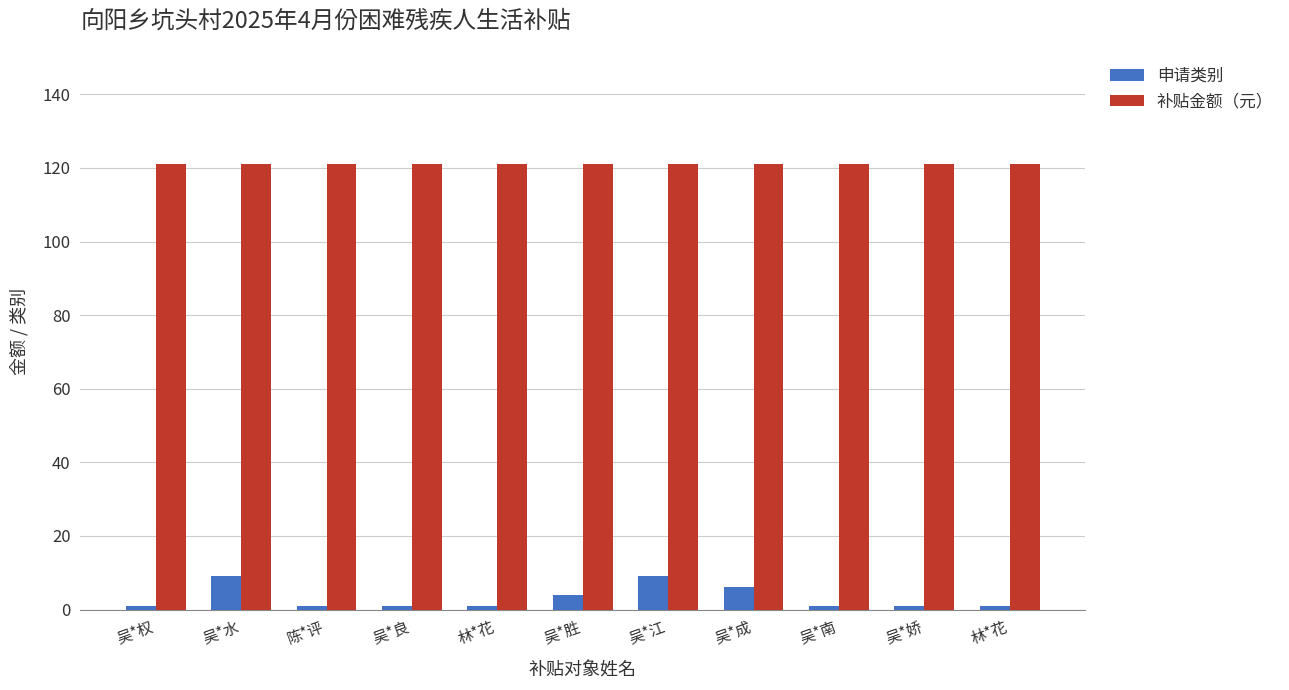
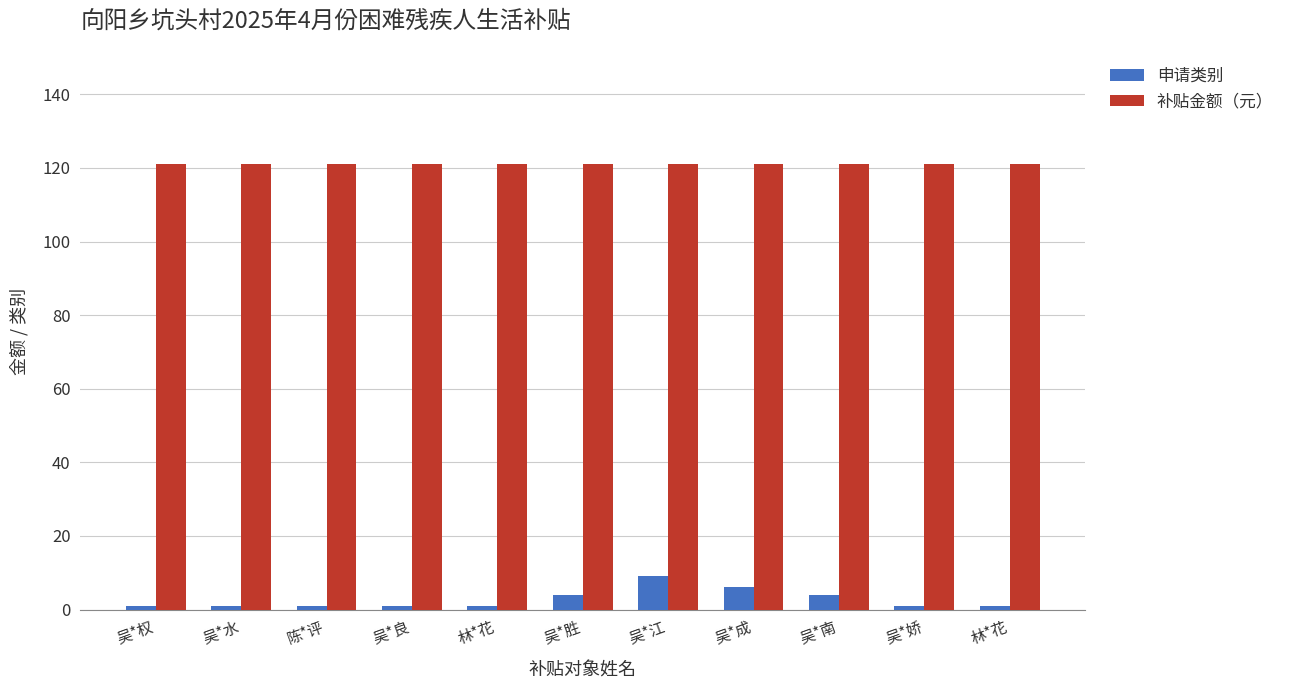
申请类别, 吴*水: 9 -> 1
申请类别, 吴*南: 1 -> 4
